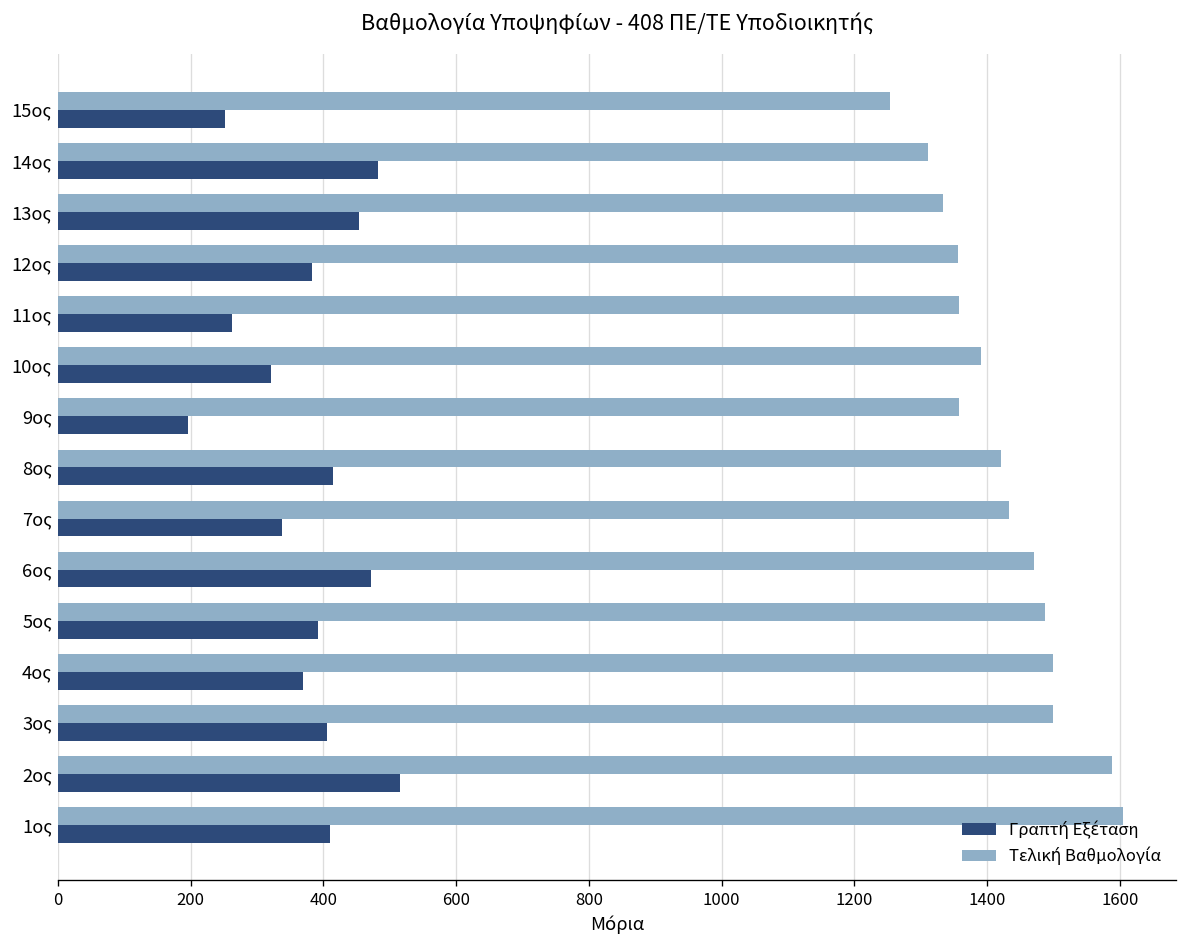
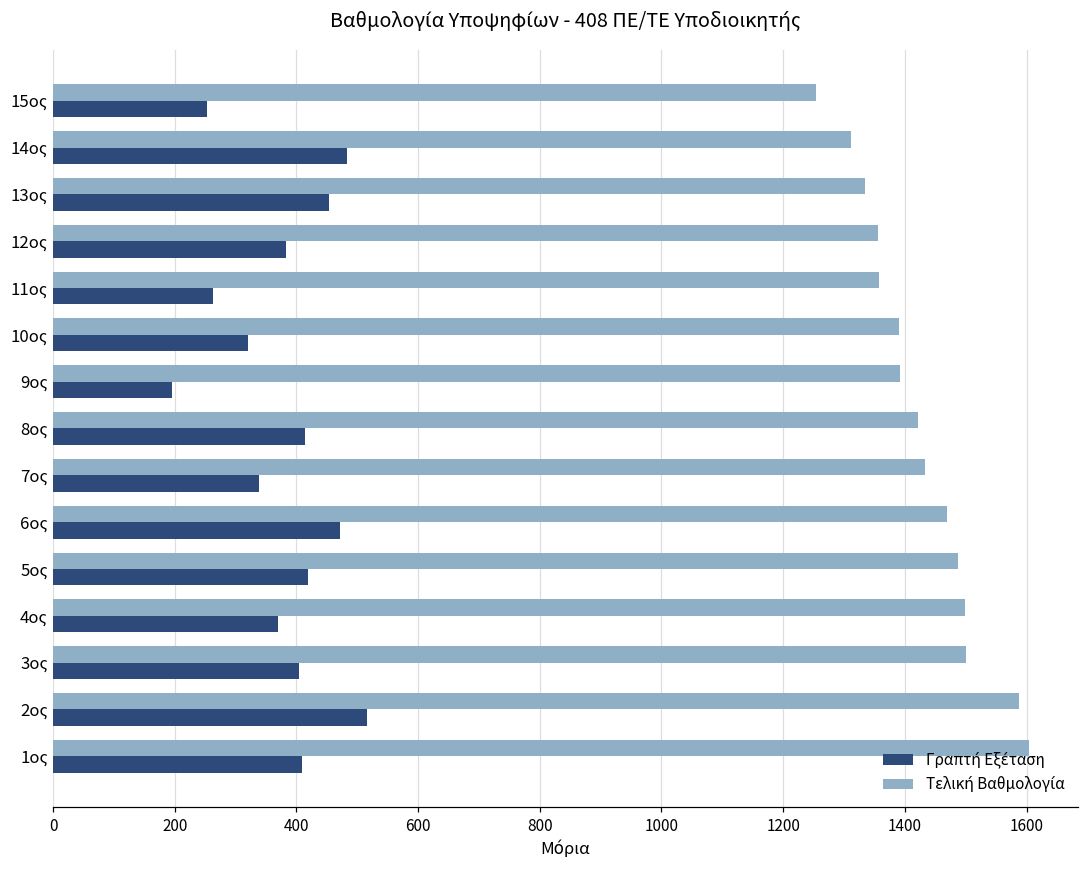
Τελική Βαθμολογία, 9ος: 1360 -> 1390
Γραπτή Εξέταση, 5ος: 390 -> 420
